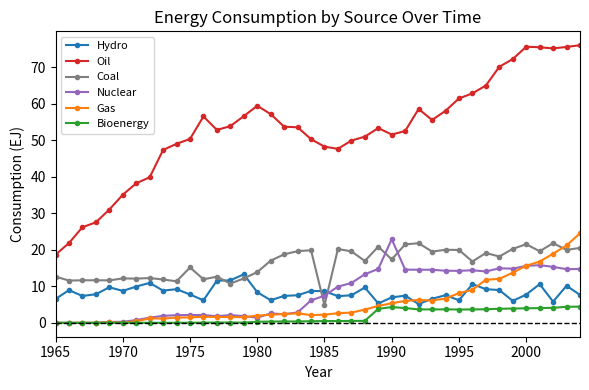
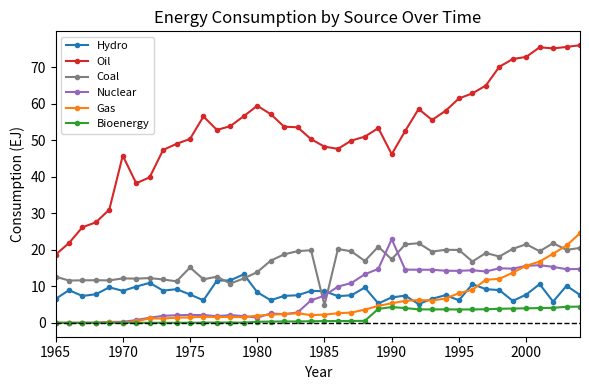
Oil, 1970: 35 -> 46
Oil, 1990: 52 -> 46
Oil, 2000: 76 -> 73
